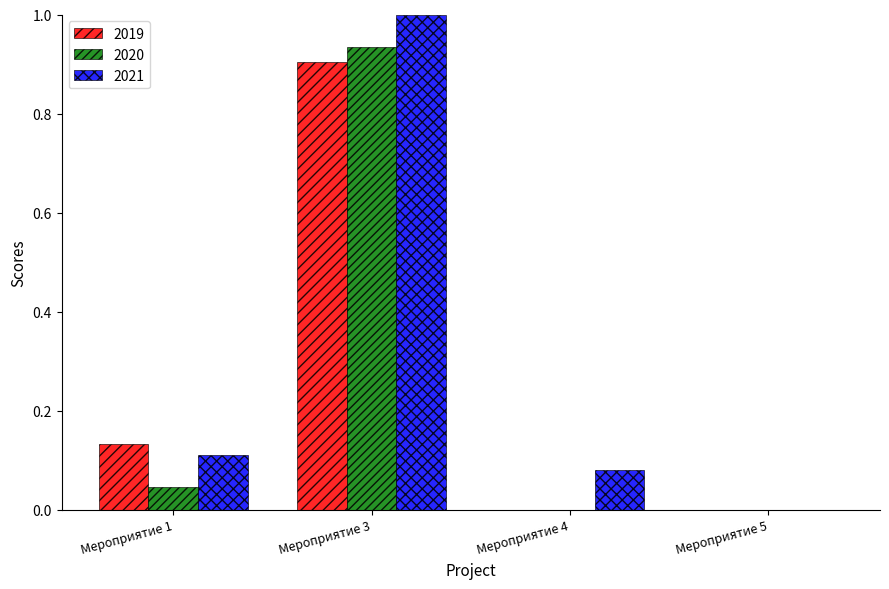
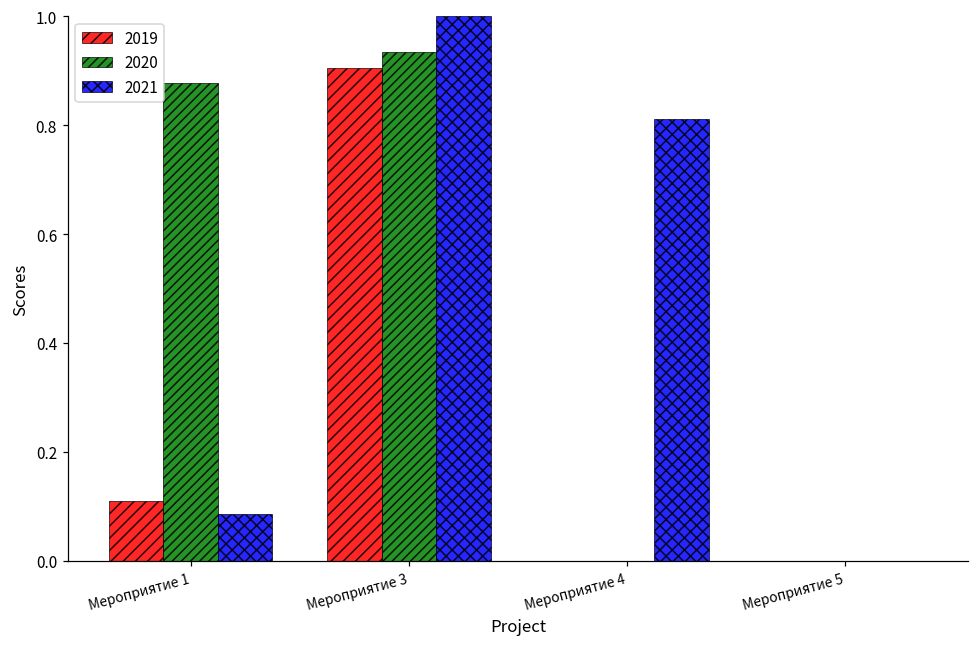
2019, Мероприятие 1: 0.13 -> 0.11
2020, Мероприятие 1: 0.05 -> 0.88
2021, Мероприятие 1: 0.11 -> 0.09
2021, Мероприятие 4: 0.08 -> 0.81
